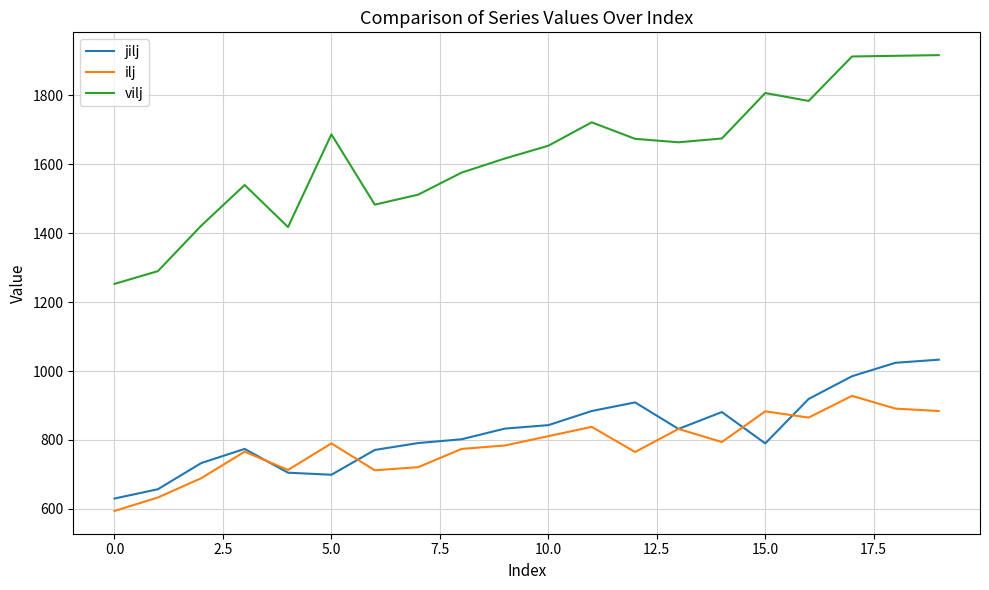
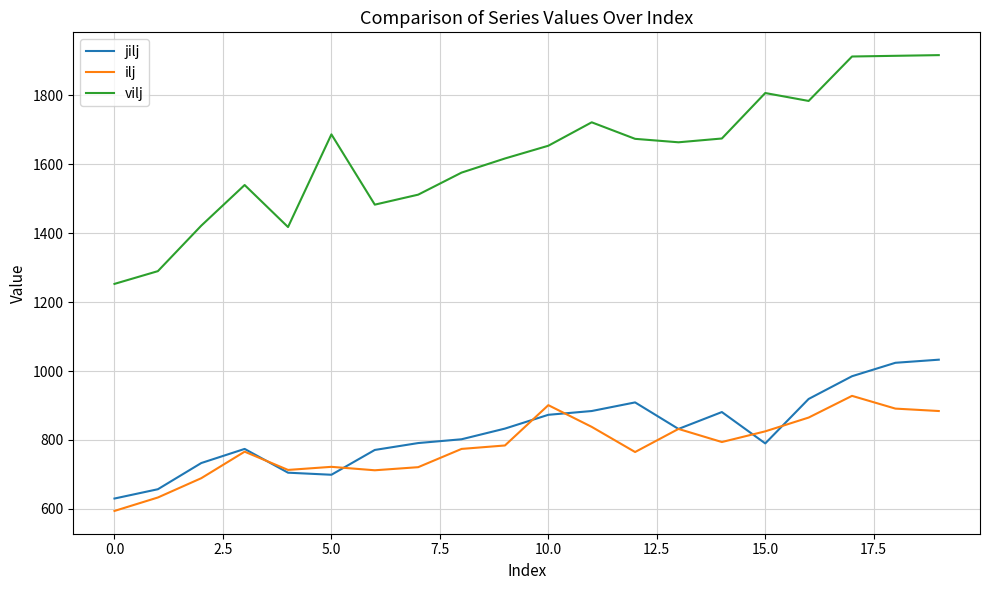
ilj, 5.0: 790 -> 720
jilj, 10.0: 840 -> 870
ilj, 10.0: 810 -> 900
ilj, 15.0: 880 -> 830
